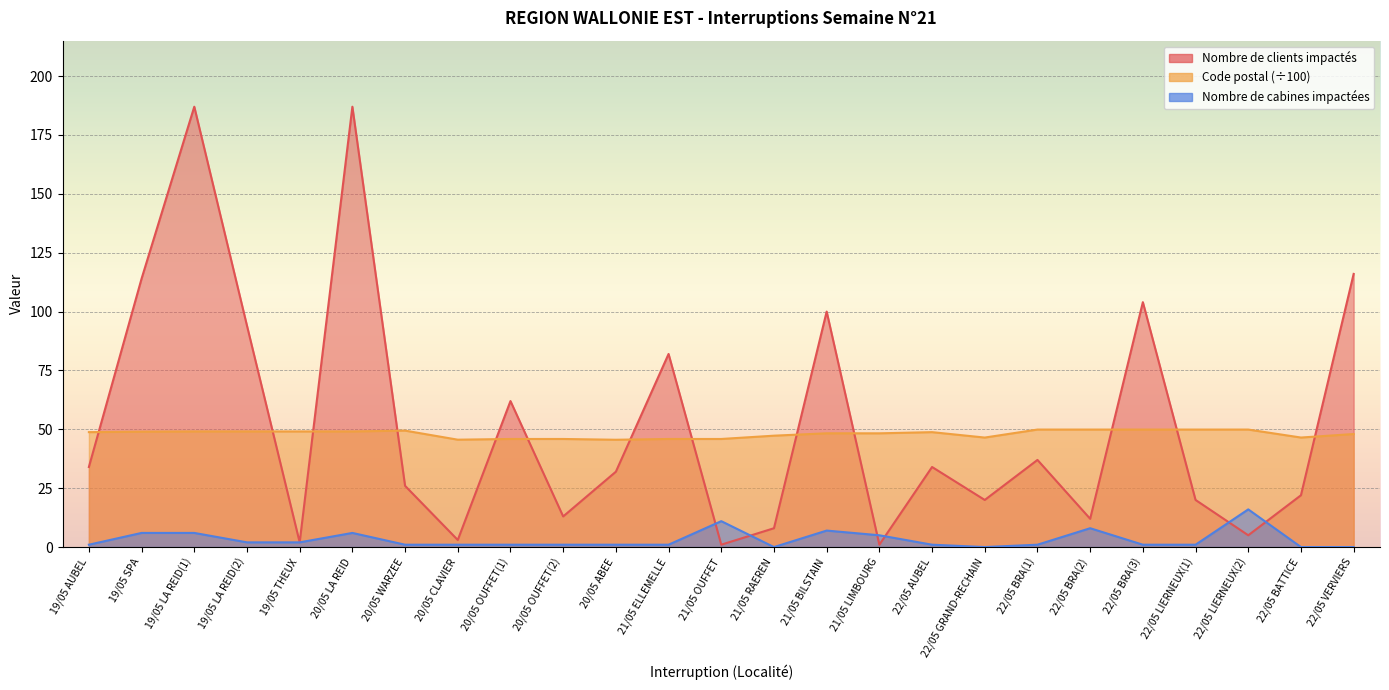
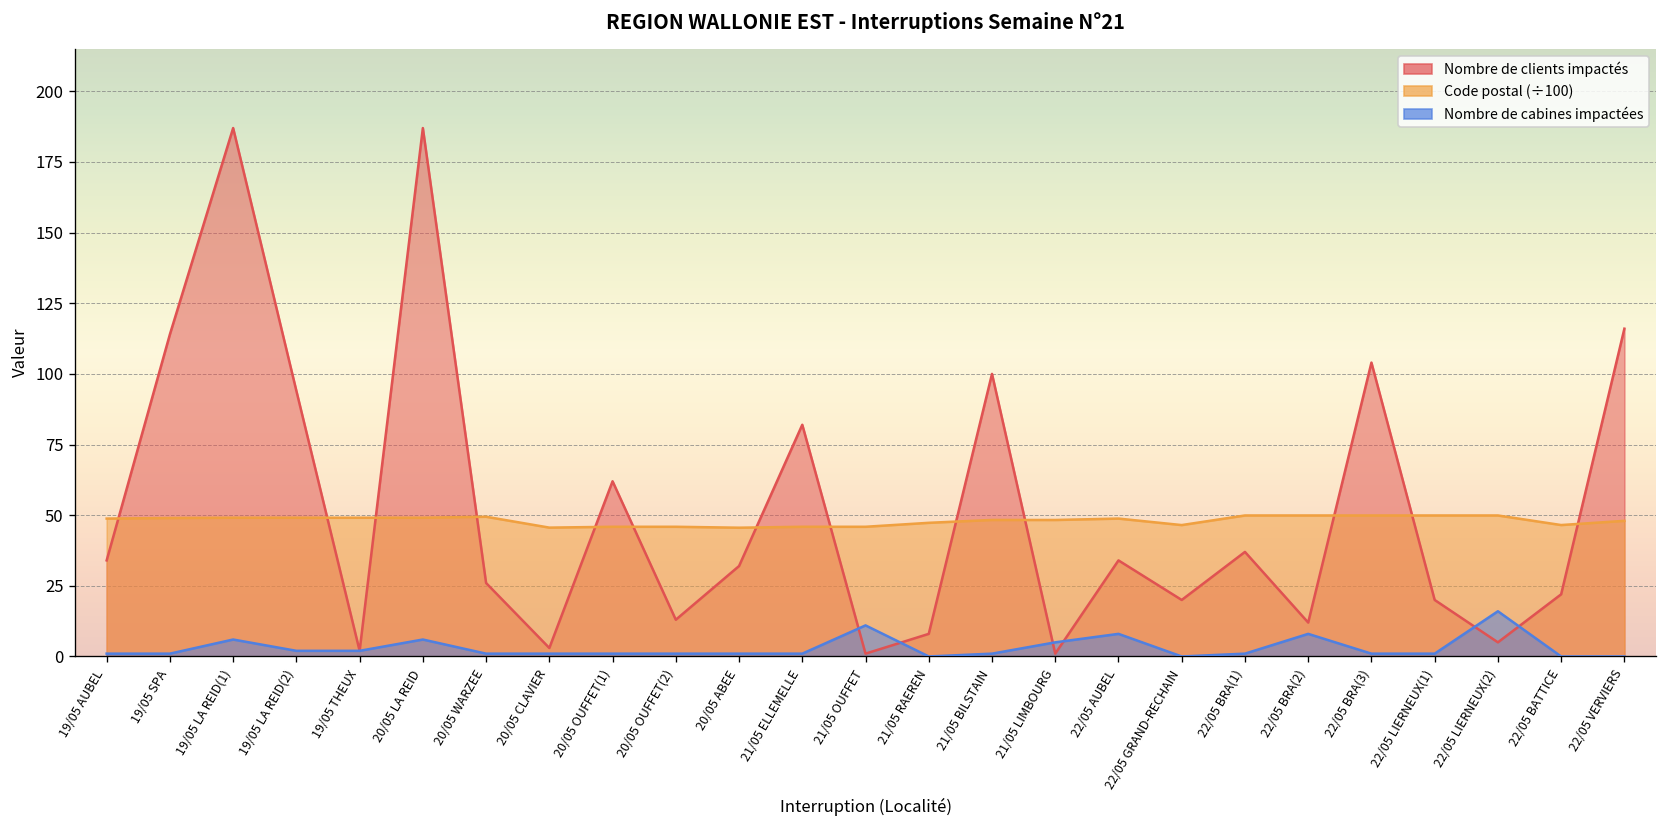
Nombre de cabines impactées, 19/05 SPA: 6 -> 1
Nombre de cabines impactées, 21/05 BILSTAIN: 7 -> 1
Nombre de cabines impactées, 22/05 AUBEL: 1 -> 8
